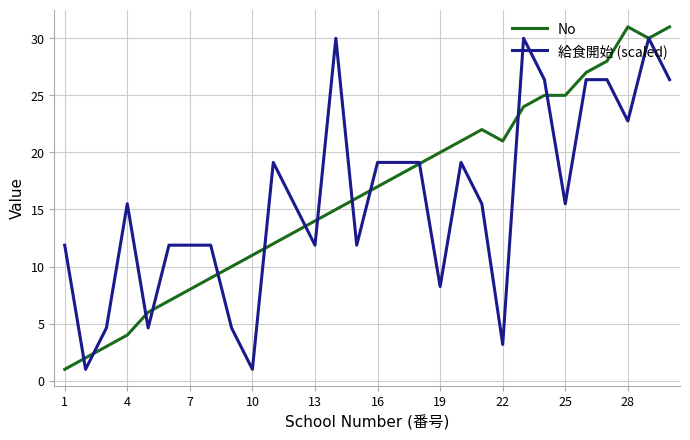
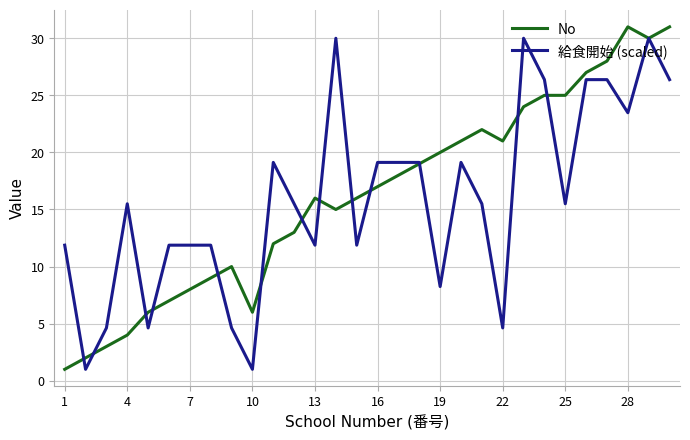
No, 10: 11 -> 6
No, 13: 14 -> 16
給食開始 (scaled), 22: 3.2 -> 4.6
給食開始 (scaled), 28: 22.8 -> 23.5
